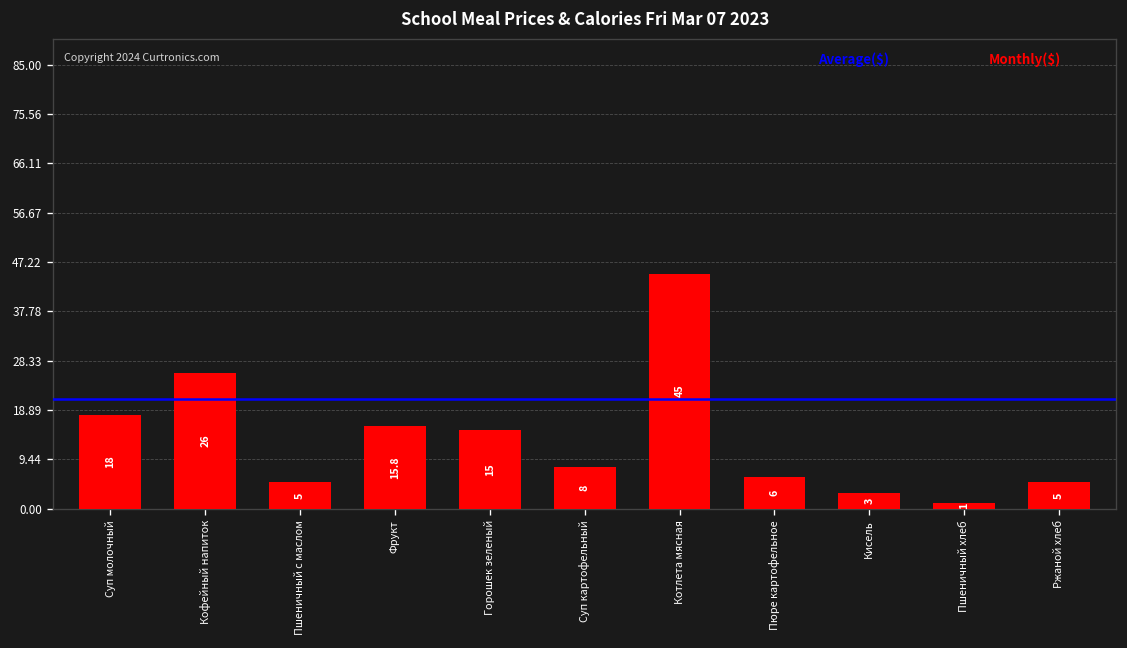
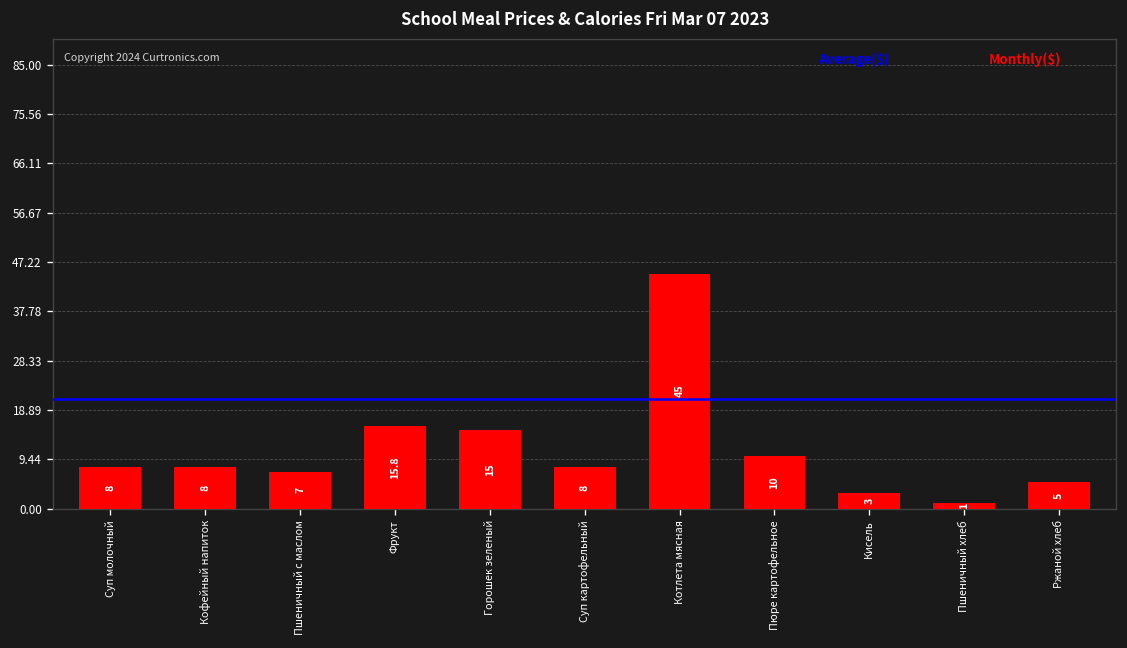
Суп молочный: 18 -> 8
Кофейный напиток: 26 -> 8
Пшеничный с маслом: 5 -> 7
Пюре картофельное: 6 -> 10
